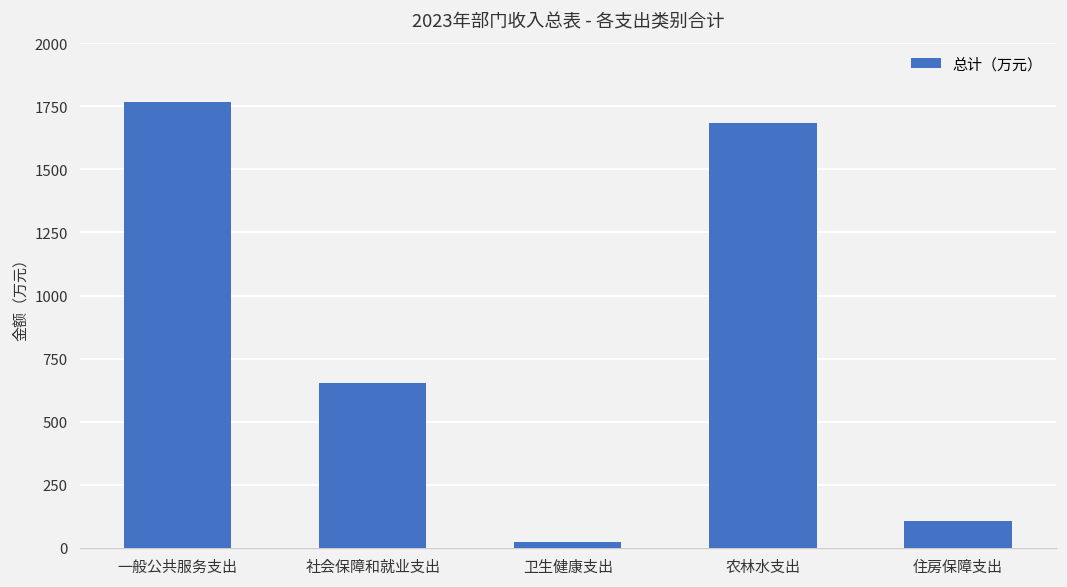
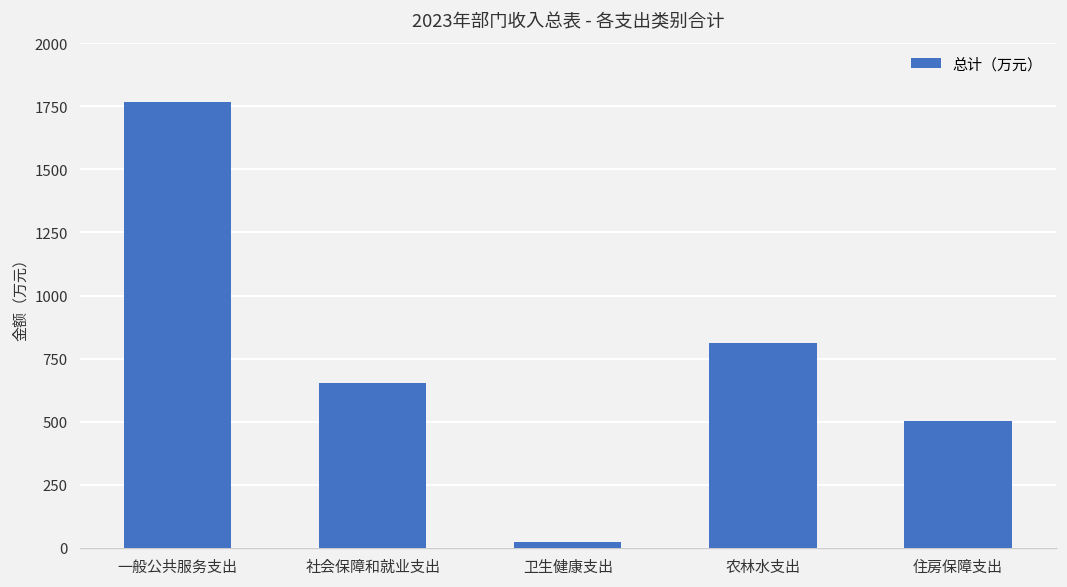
农林水支出: 1680 -> 810
住房保障支出: 110 -> 500
